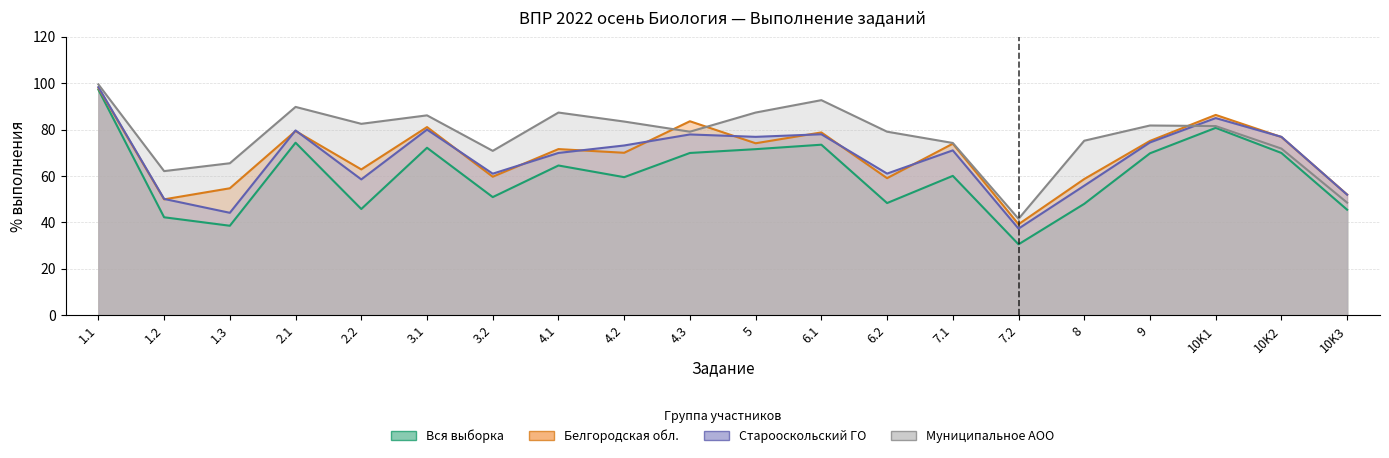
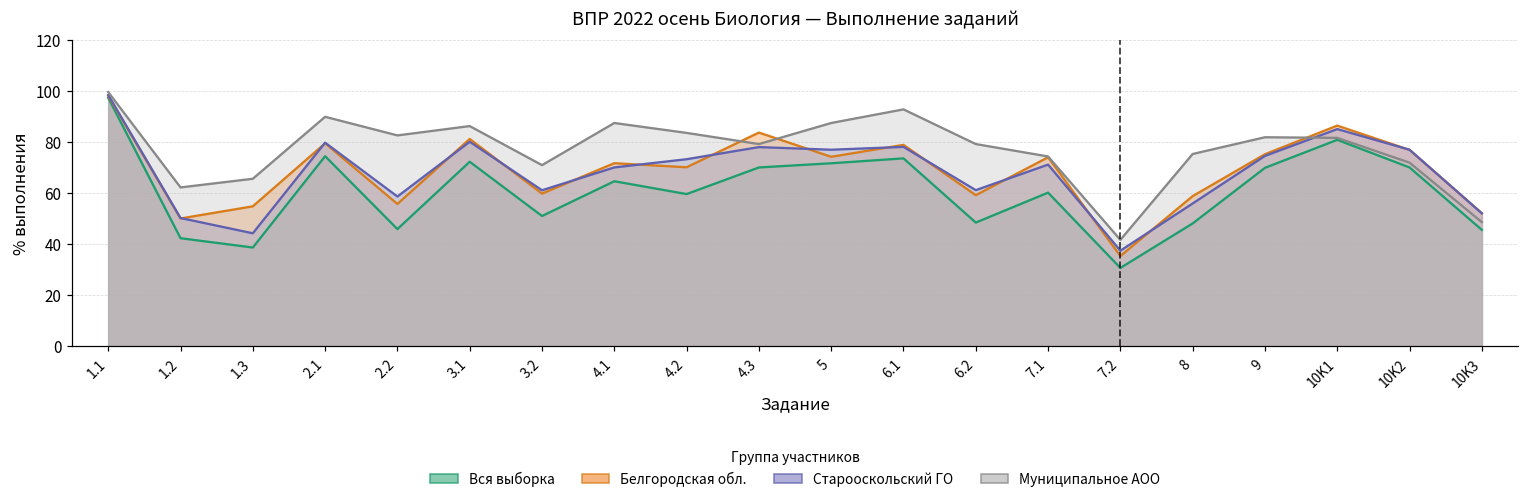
Белгородская обл., 2.2: 63 -> 56
Белгородская обл., 7.2: 39 -> 35
